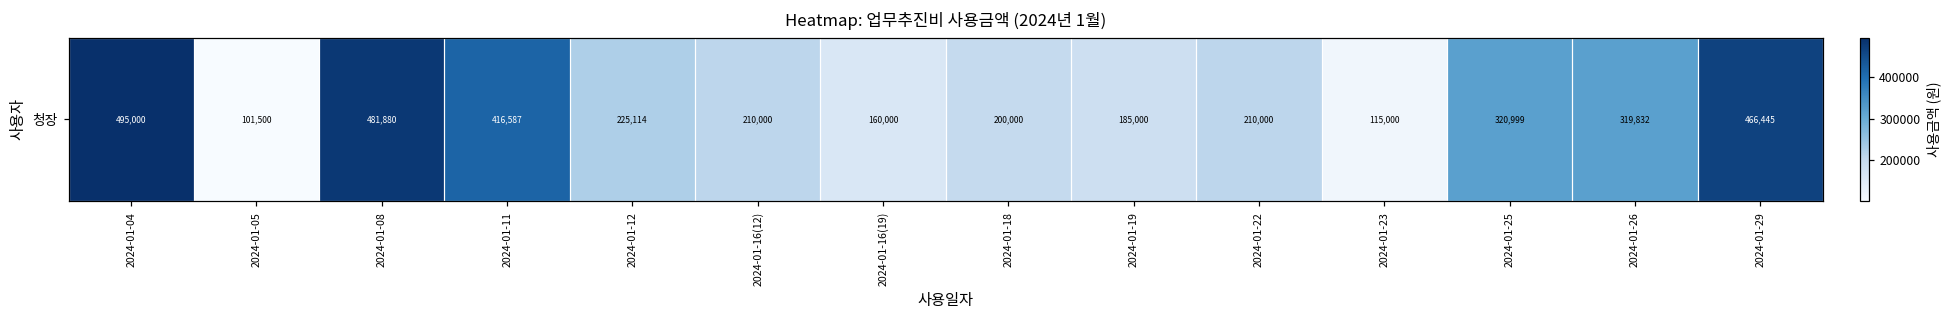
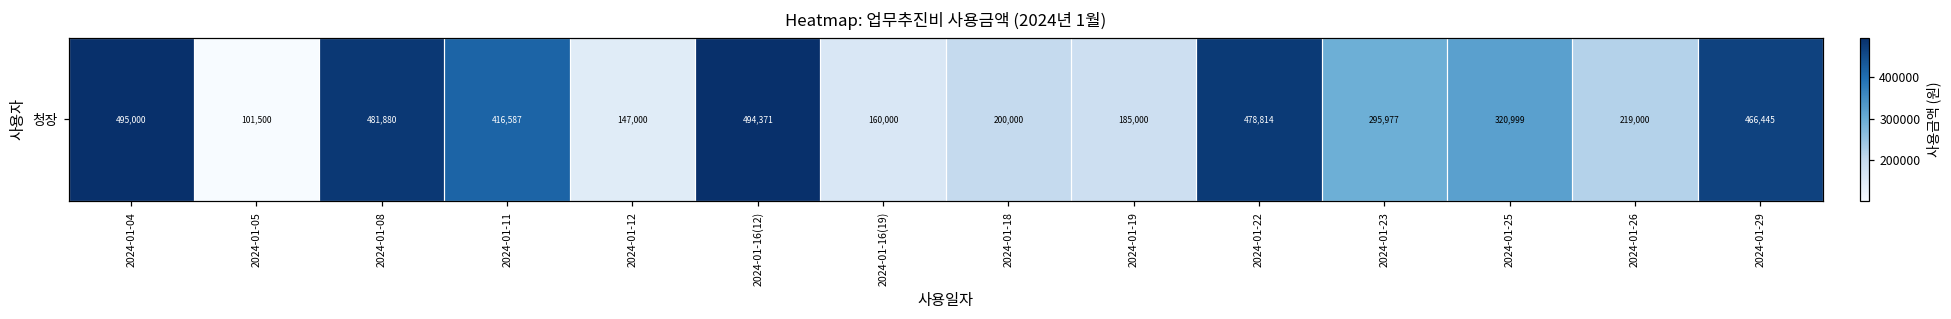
청장, 2024-01-12: 225,114 -> 147,000
청장, 2024-01-16(12): 210,000 -> 494,371
청장, 2024-01-22: 210,000 -> 478,814
청장, 2024-01-23: 115,000 -> 295,977
청장, 2024-01-26: 319,832 -> 219,000
